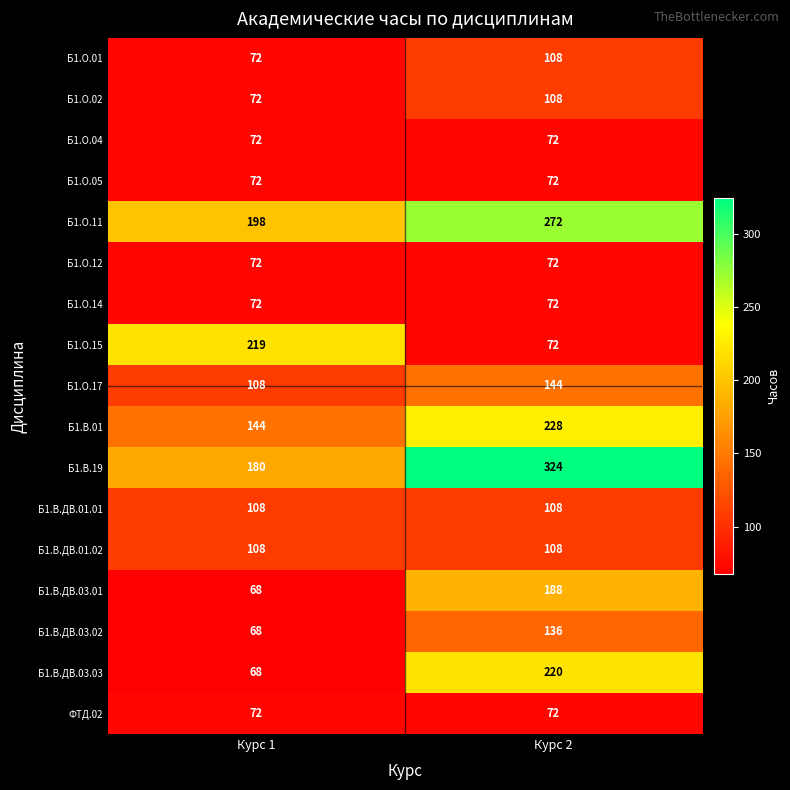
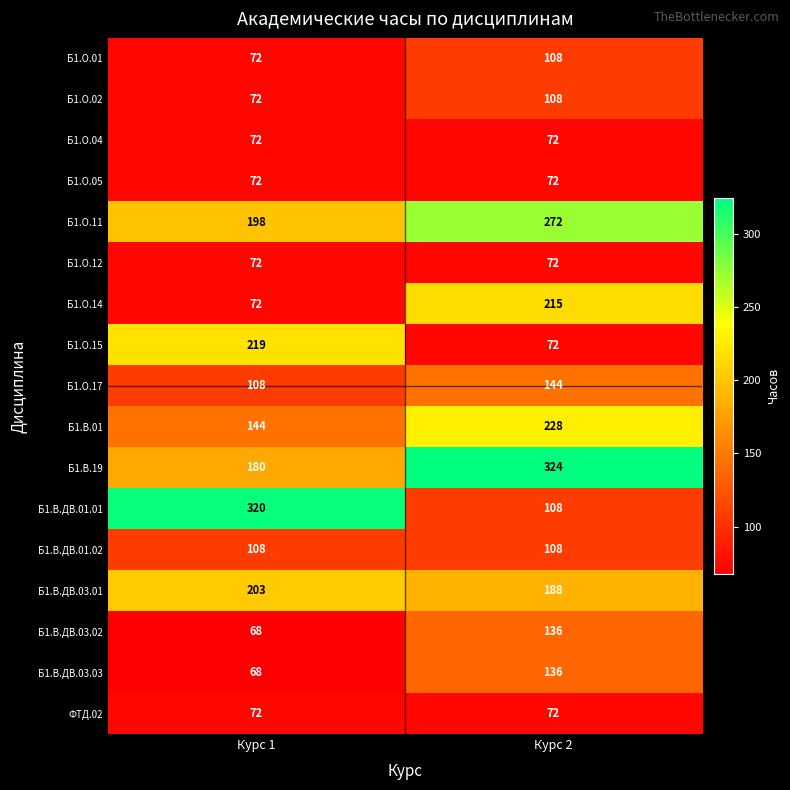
Б1.О.14, Курс 2: 72 -> 215
Б1.В.ДВ.01.01, Курс 1: 108 -> 320
Б1.В.ДВ.03.01, Курс 1: 68 -> 203
Б1.В.ДВ.03.03, Курс 2: 220 -> 136
